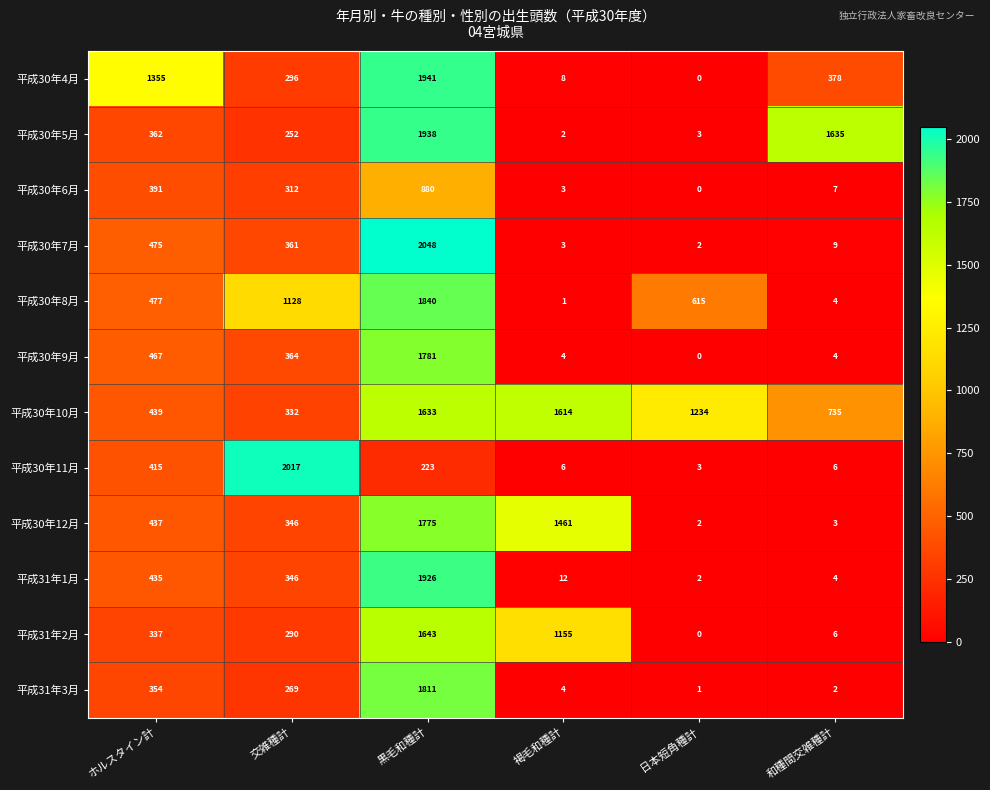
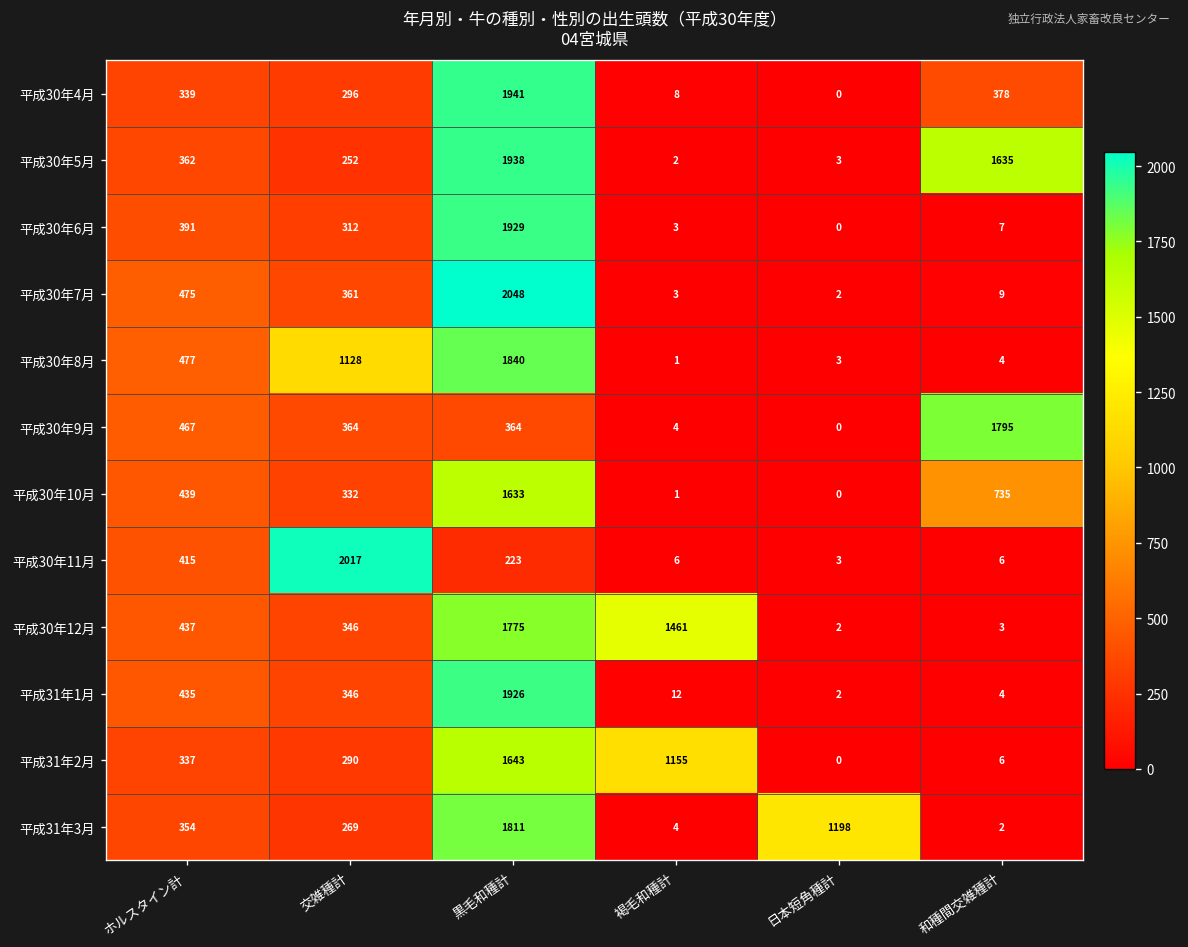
平成30年4月, ホルスタイン計: 1355 -> 339
平成30年6月, 黒毛和種計: 880 -> 1929
平成30年8月, 日本短角種計: 615 -> 3
平成30年9月, 黒毛和種計: 1781 -> 364
平成30年9月, 和種間交雑種計: 4 -> 1795
平成30年10月, 褐毛和種計: 1614 -> 1
平成30年10月, 日本短角種計: 1234 -> 0
平成31年3月, 日本短角種計: 1 -> 1198
